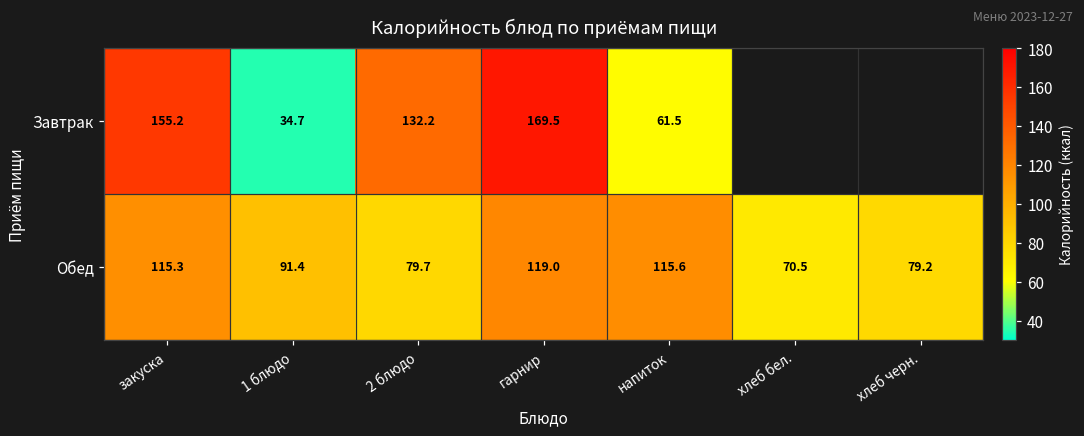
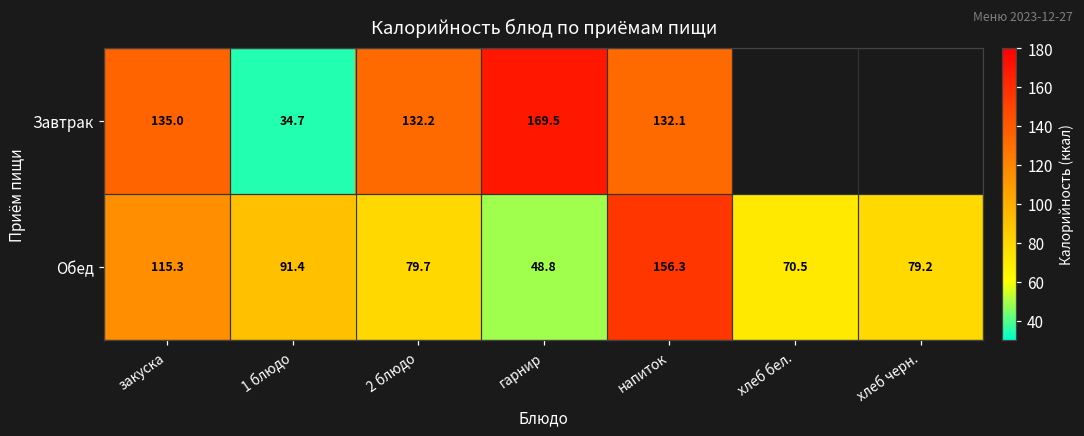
Завтрак, закуска: 155.2 -> 135.0
Завтрак, напиток: 61.5 -> 132.1
Обед, гарнир: 119.0 -> 48.8
Обед, напиток: 115.6 -> 156.3
